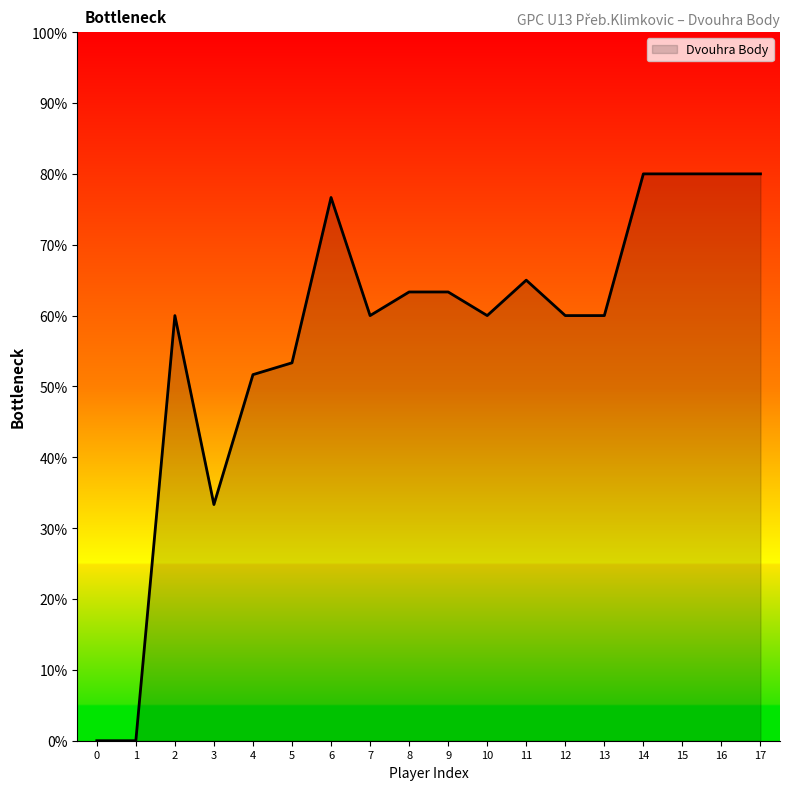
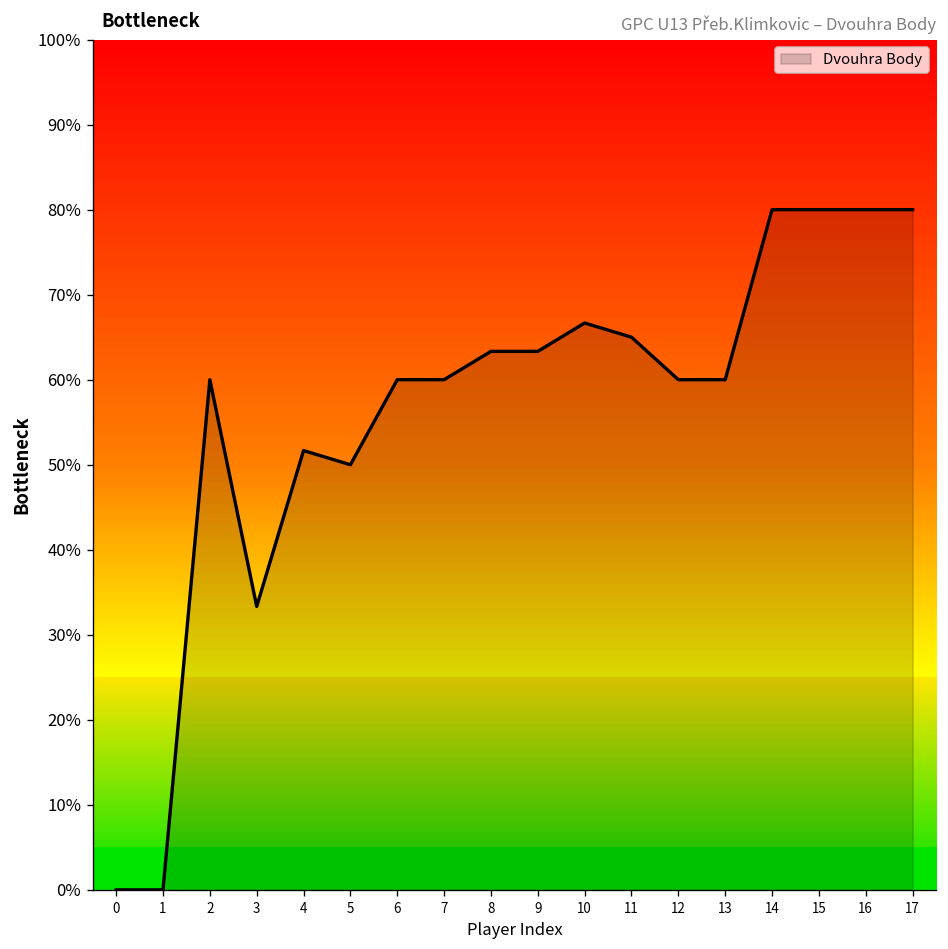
5: 53% -> 50%
6: 77% -> 60%
10: 60% -> 67%
